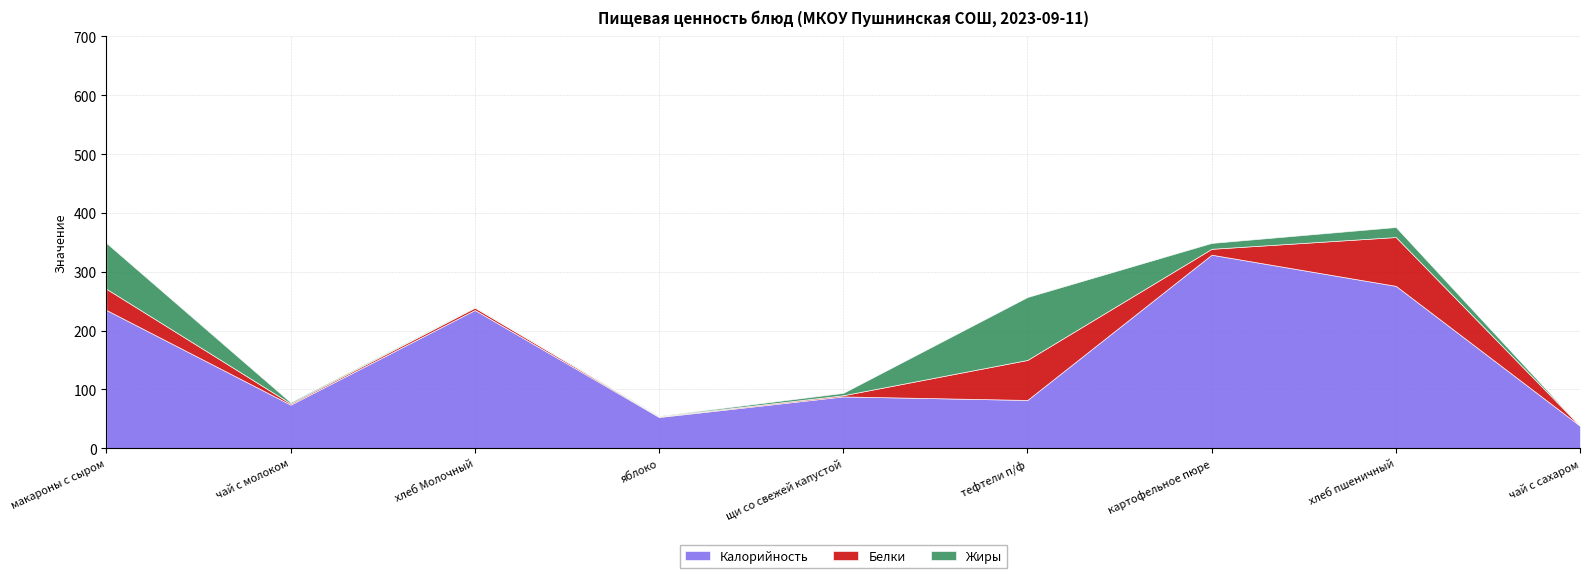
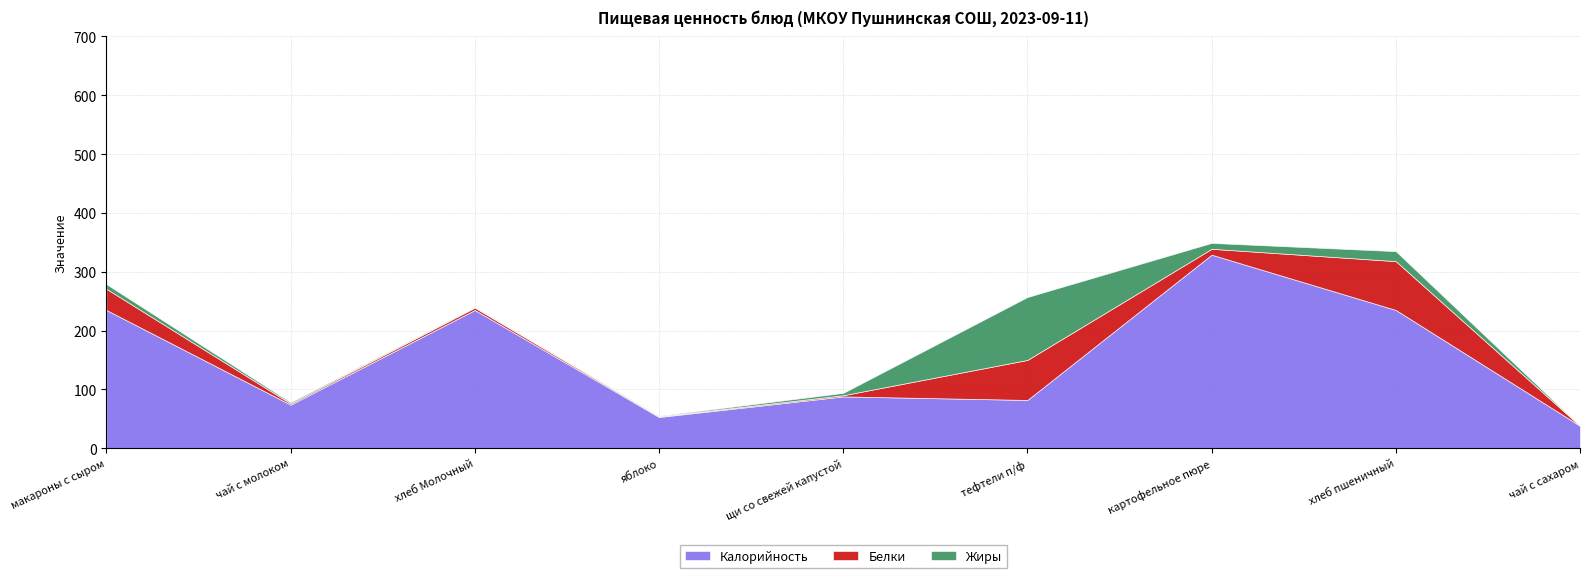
Жиры, макароны с сыром: 80 -> 10
Калорийность, хлеб пшеничный: 280 -> 240
